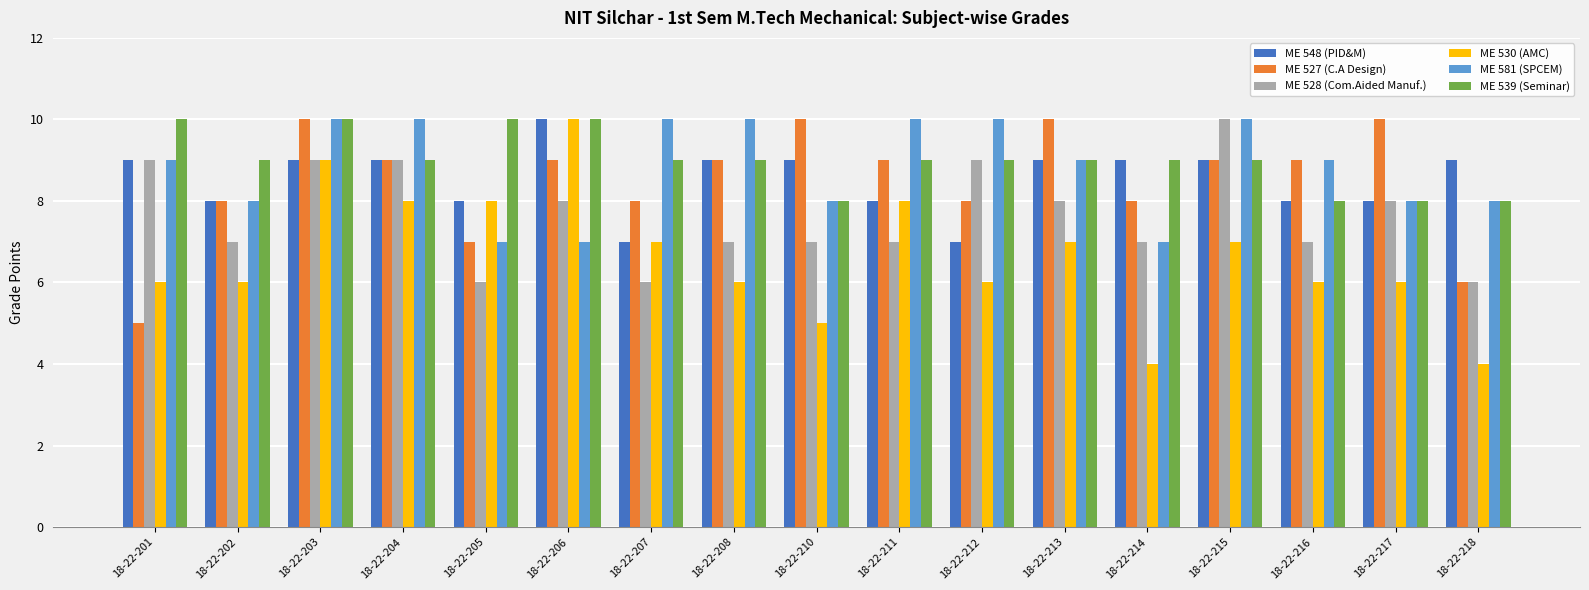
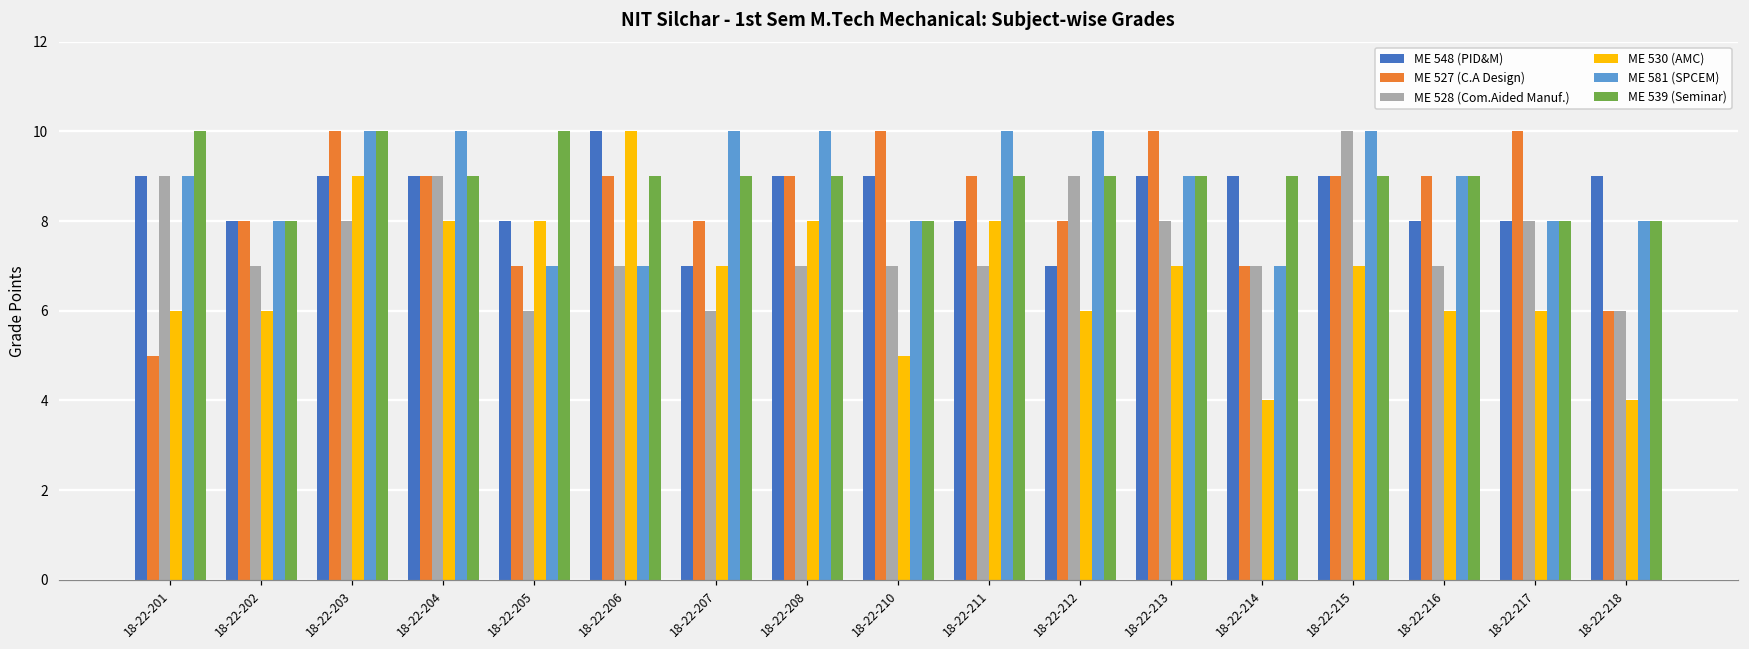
ME 539 (Seminar), 18-22-202: 9 -> 8
ME 528 (Com.Aided Manuf.), 18-22-203: 9 -> 8
ME 528 (Com.Aided Manuf.), 18-22-206: 8 -> 7
ME 539 (Seminar), 18-22-206: 10 -> 9
ME 530 (AMC), 18-22-208: 6 -> 8
ME 527 (C.A Design), 18-22-214: 8 -> 7
ME 539 (Seminar), 18-22-216: 8 -> 9
